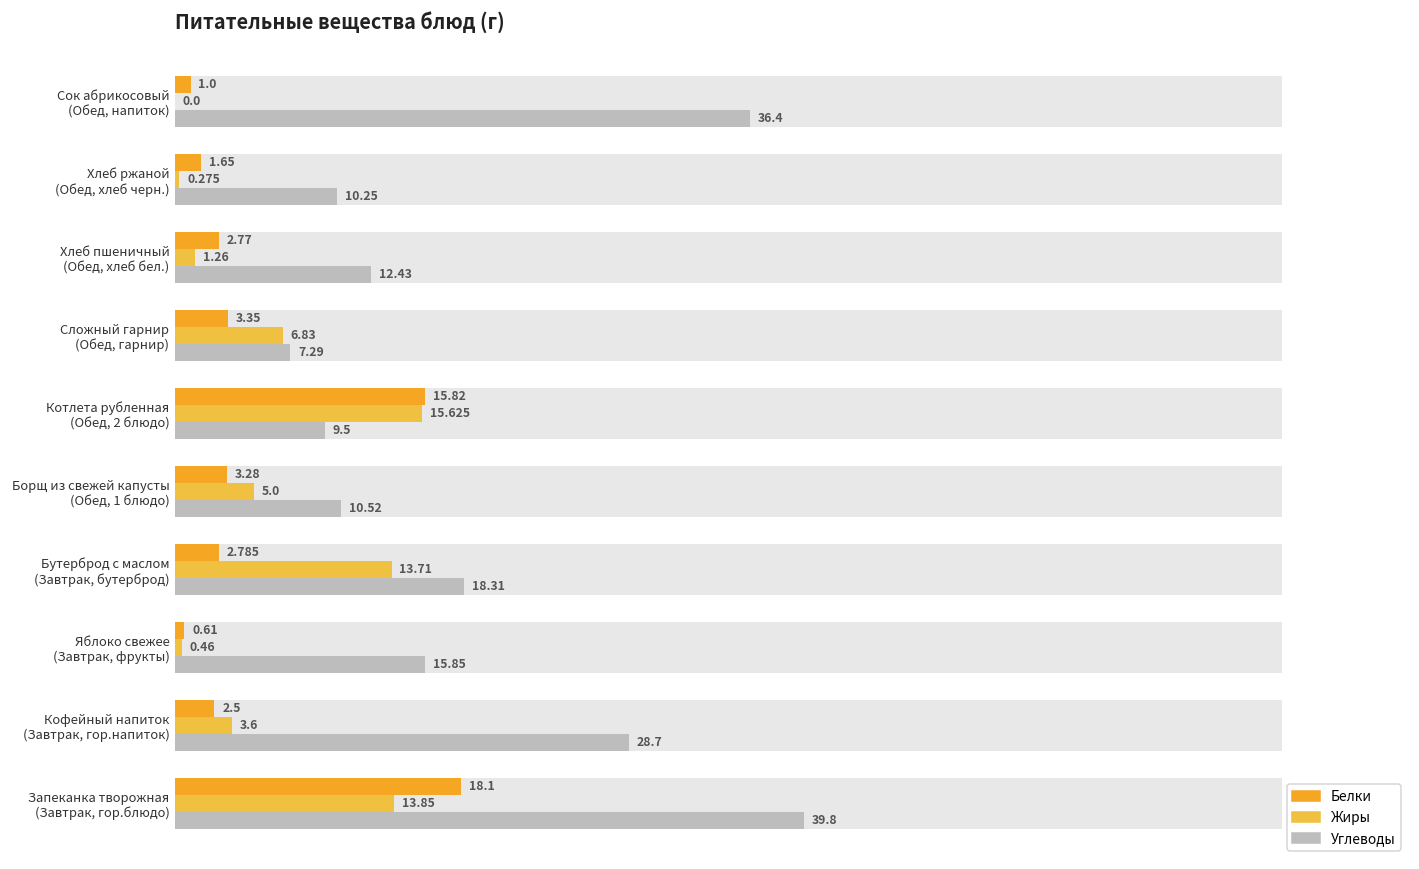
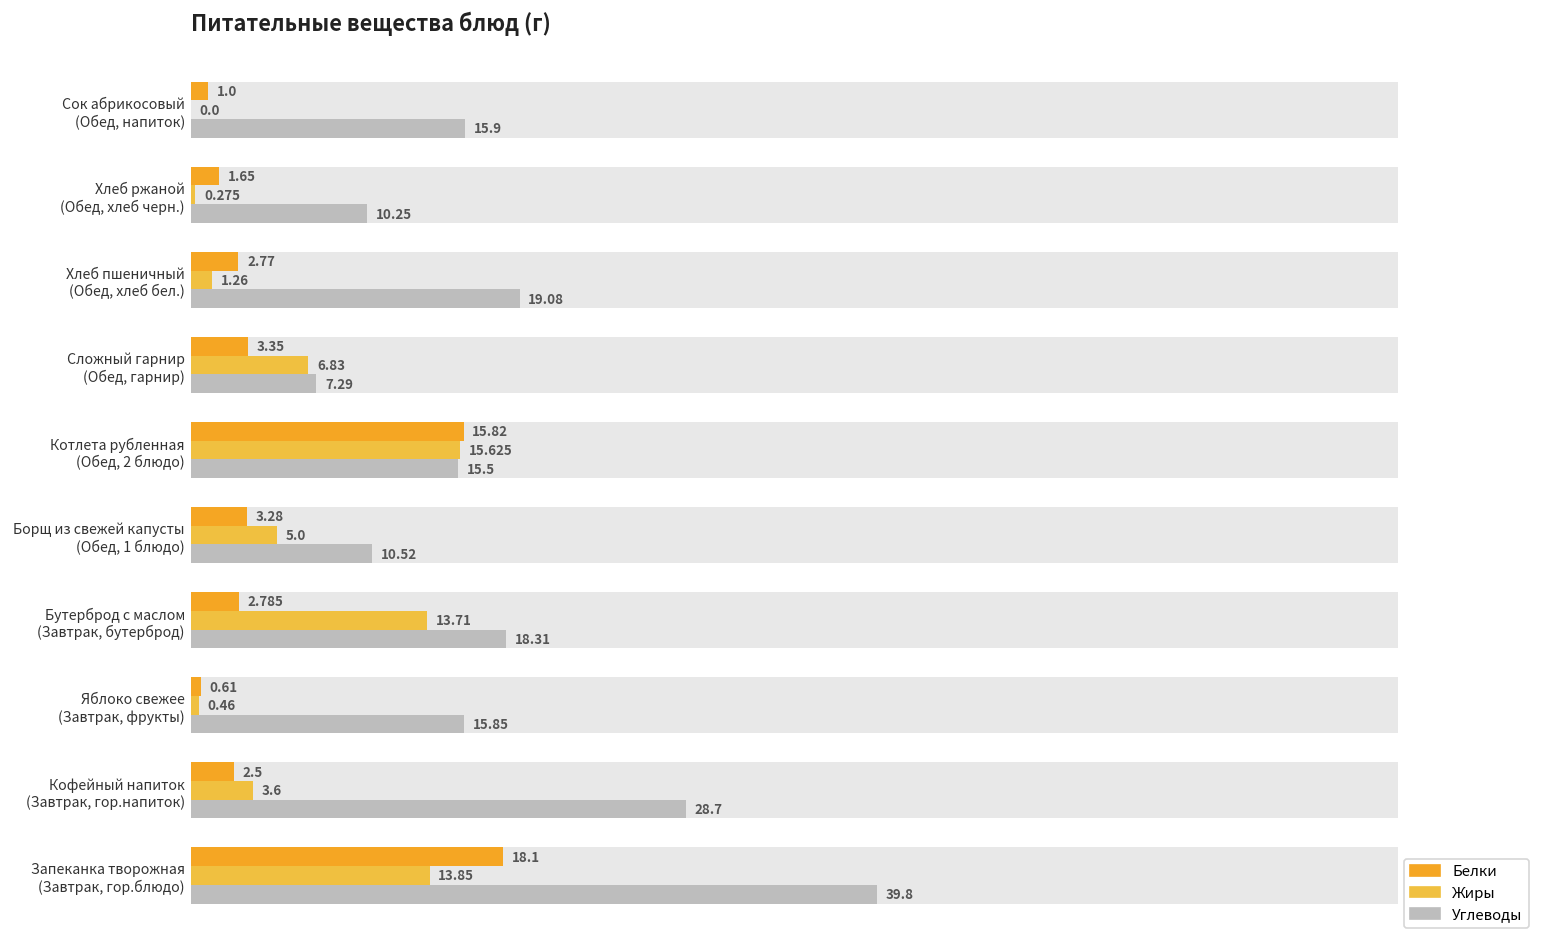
Углеводы, Сок абрикосовый (Обед, напиток): 36.4 -> 15.9
Углеводы, Хлеб пшеничный (Обед, хлеб бел.): 12.43 -> 19.08
Углеводы, Котлета рубленная (Обед, 2 блюдо): 9.5 -> 15.5
